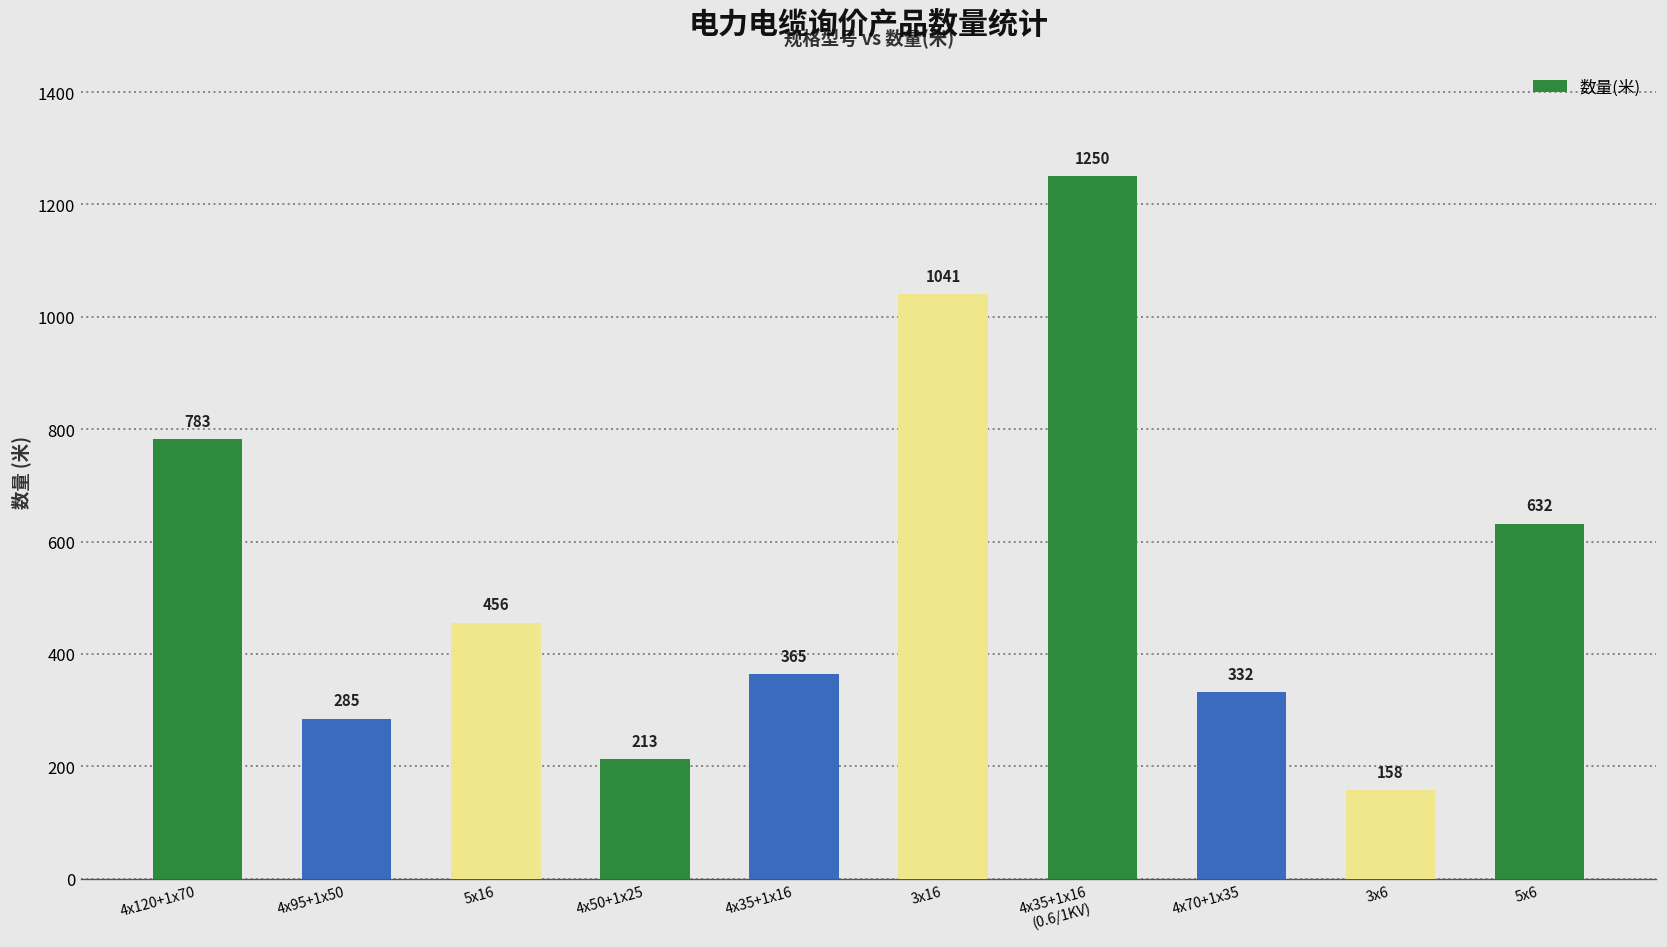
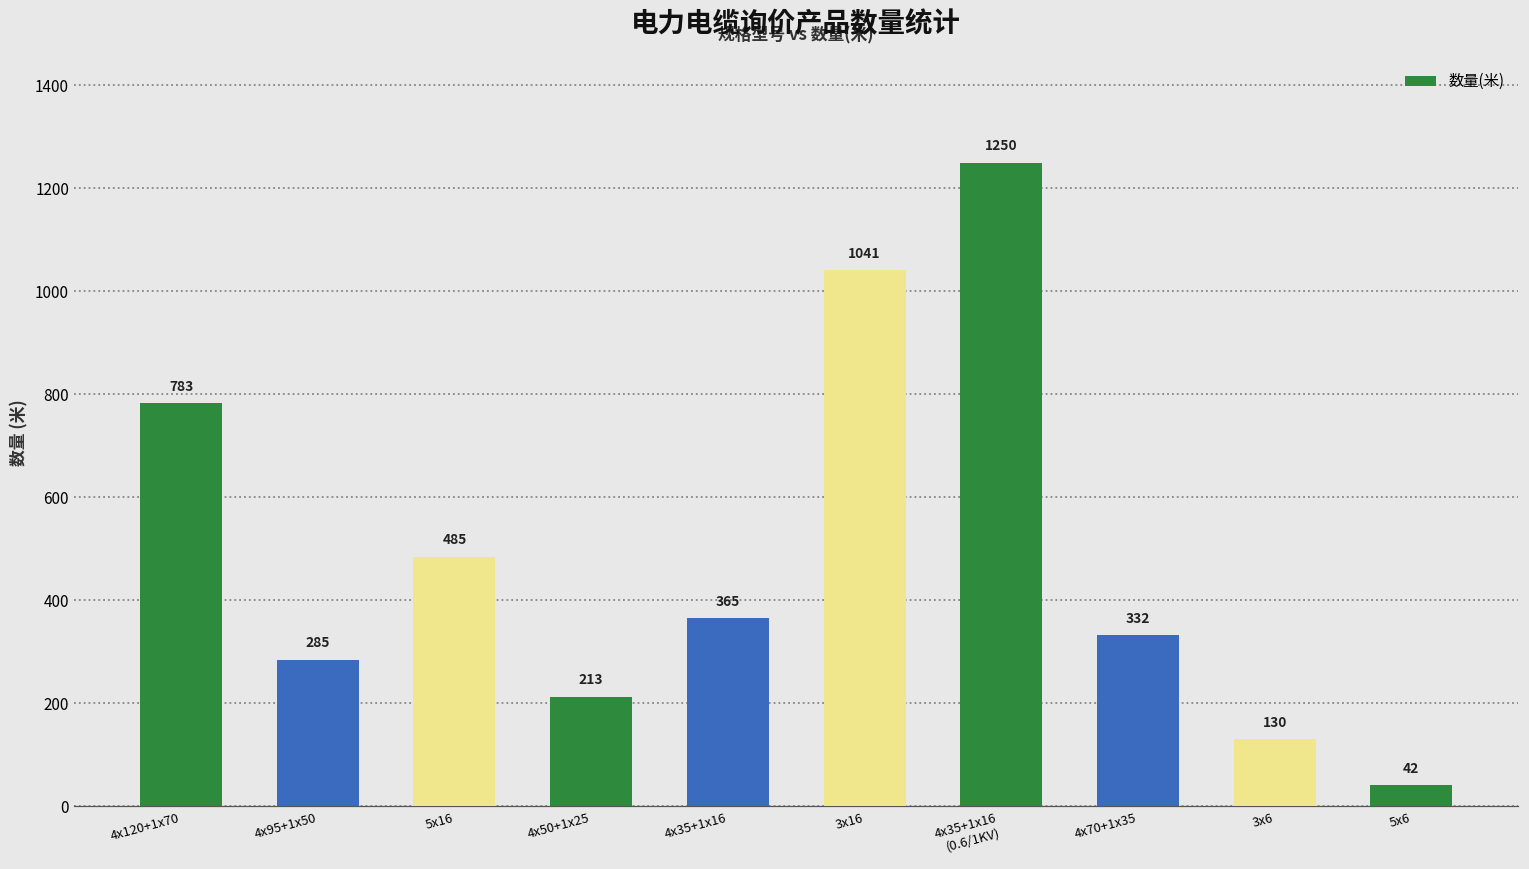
5x16: 456 -> 485
3x6: 158 -> 130
5x6: 632 -> 42
